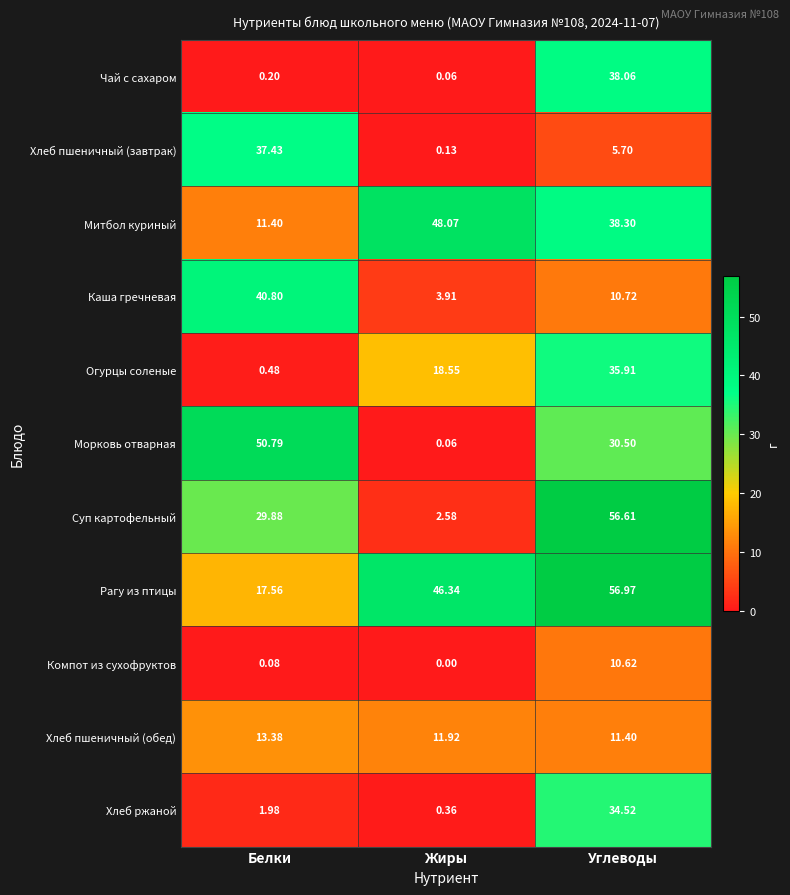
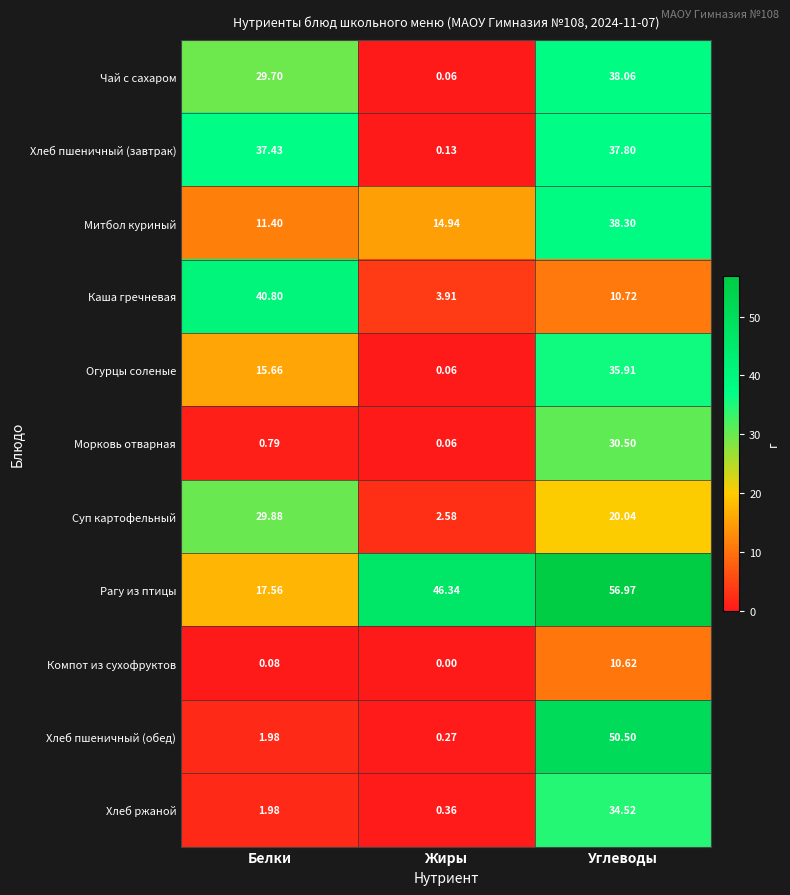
Чай с сахаром, Белки: 0.20 -> 29.70
Хлеб пшеничный (завтрак), Углеводы: 5.70 -> 37.80
Митбол куриный, Жиры: 48.07 -> 14.94
Огурцы соленые, Белки: 0.48 -> 15.66
Огурцы соленые, Жиры: 18.55 -> 0.06
Морковь отварная, Белки: 50.79 -> 0.79
Суп картофельный, Углеводы: 56.61 -> 20.04
Хлеб пшеничный (обед), Белки: 13.38 -> 1.98
Хлеб пшеничный (обед), Жиры: 11.92 -> 0.27
Хлеб пшеничный (обед), Углеводы: 11.40 -> 50.50
